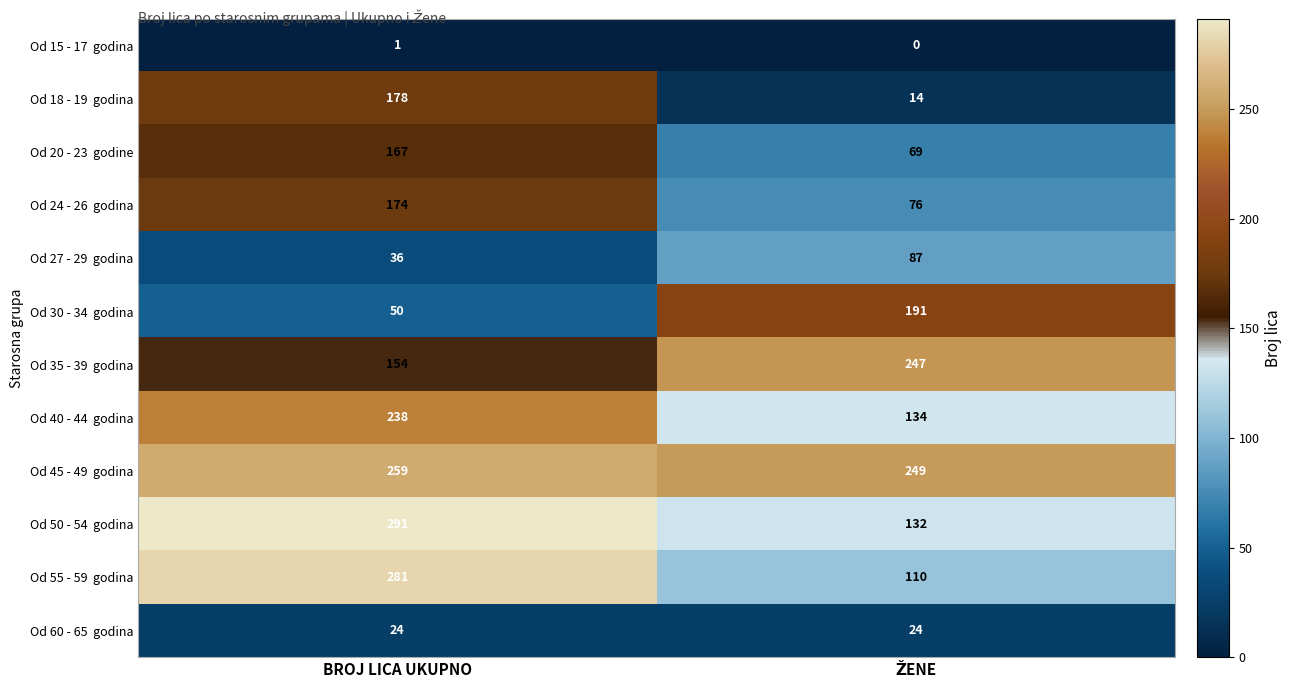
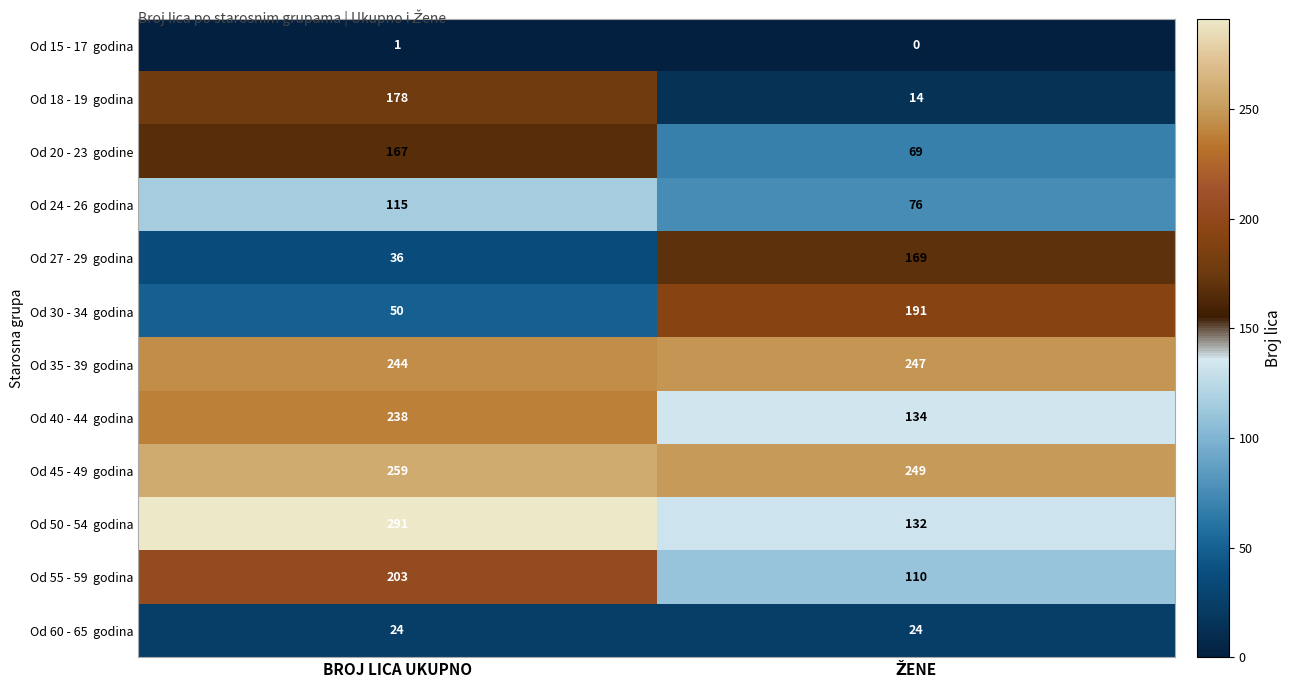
Od 24 - 26 godina, BROJ LICA UKUPNO: 174 -> 115
Od 27 - 29 godina, ŽENE: 87 -> 169
Od 35 - 39 godina, BROJ LICA UKUPNO: 154 -> 244
Od 55 - 59 godina, BROJ LICA UKUPNO: 281 -> 203
